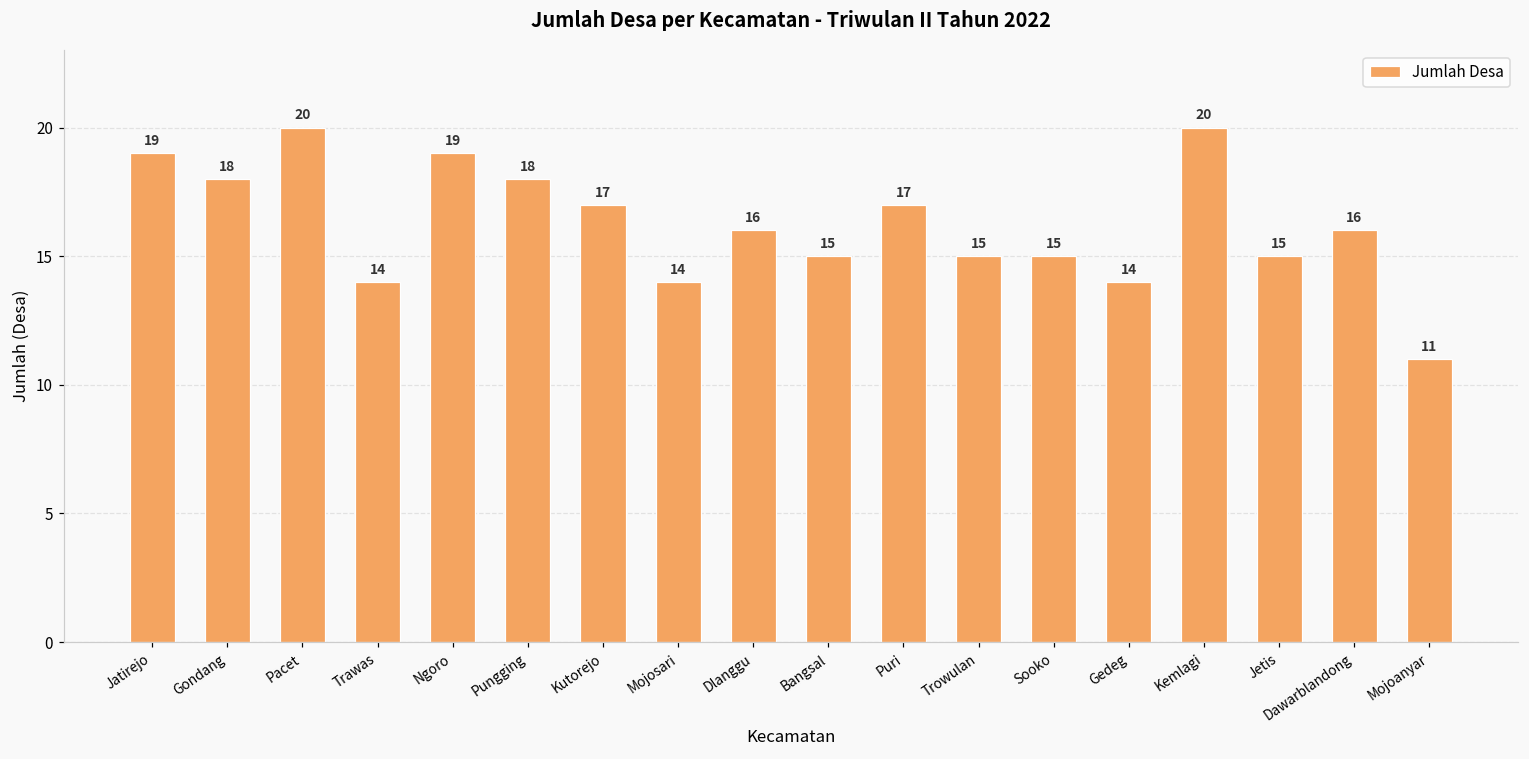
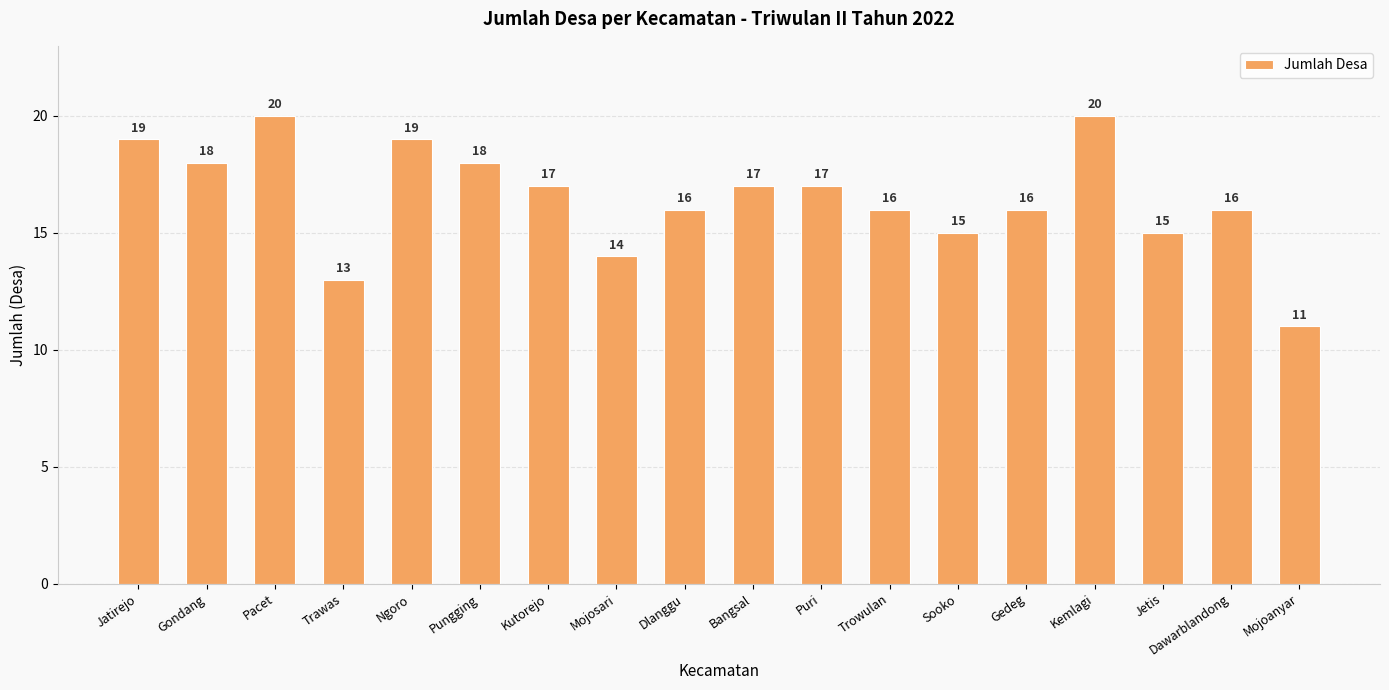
Trawas: 14 -> 13
Bangsal: 15 -> 17
Trowulan: 15 -> 16
Gedeg: 14 -> 16
